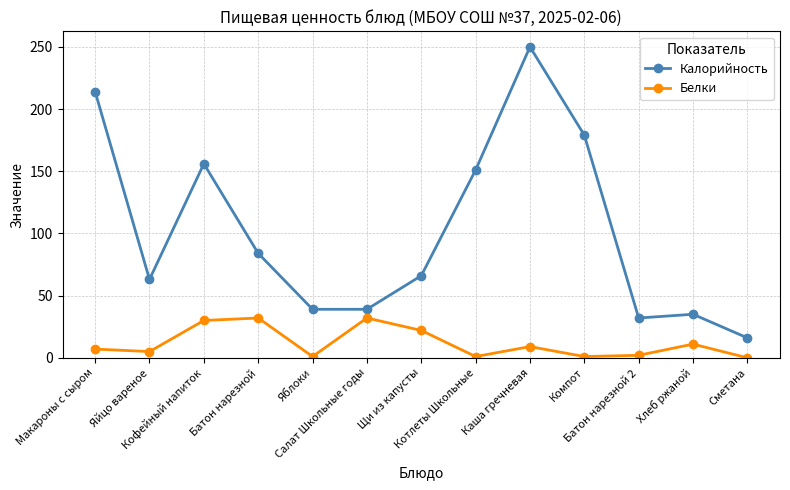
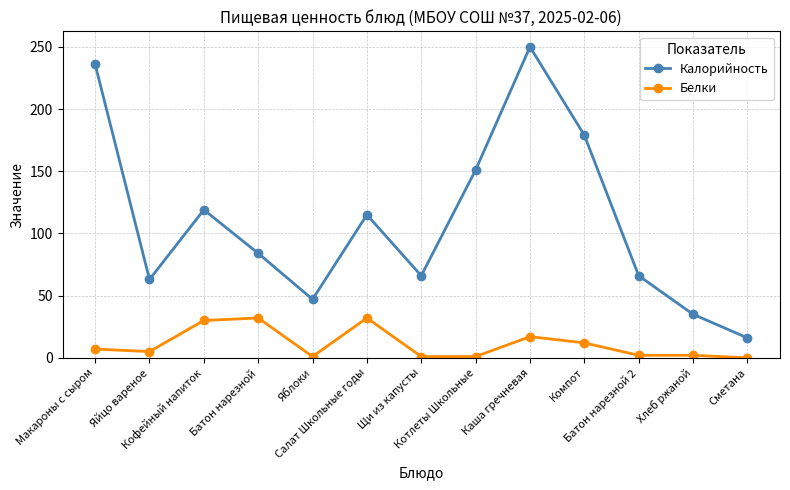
Калорийность, Макароны с сыром: 214 -> 236
Калорийность, Кофейный напиток: 156 -> 119
Калорийность, Яблоки: 39 -> 47
Калорийность, Салат Школьные годы: 39 -> 115
Белки, Щи из капусты: 22 -> 1
Белки, Каша гречневая: 9 -> 17
Белки, Компот: 1 -> 12
Калорийность, Батон нарезной 2: 32 -> 66
Белки, Хлеб ржаной: 11 -> 2
